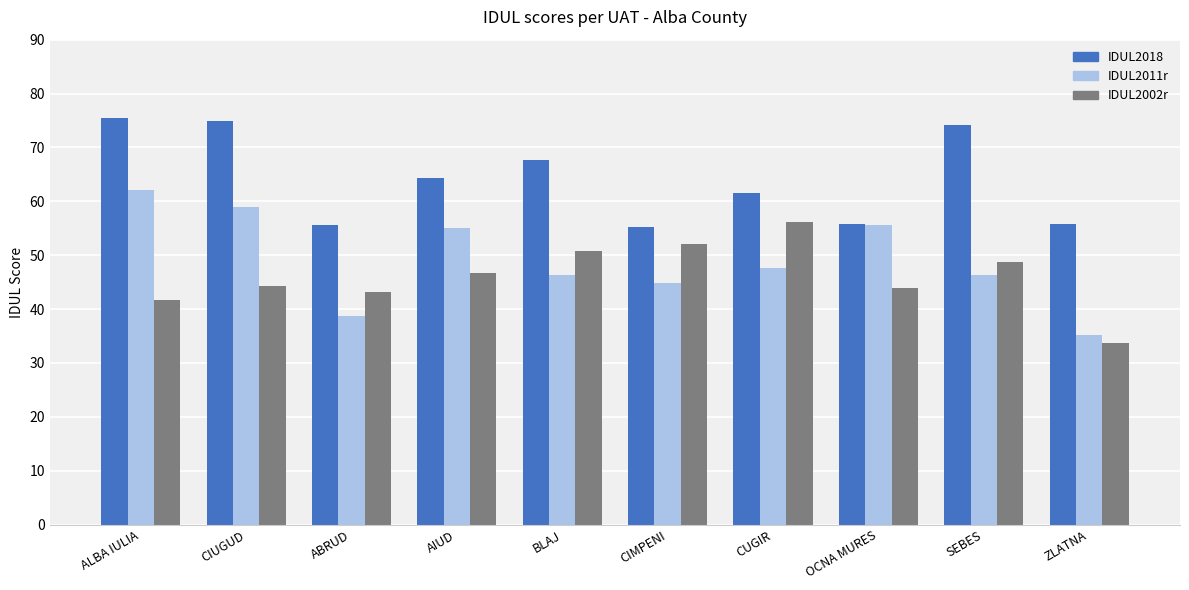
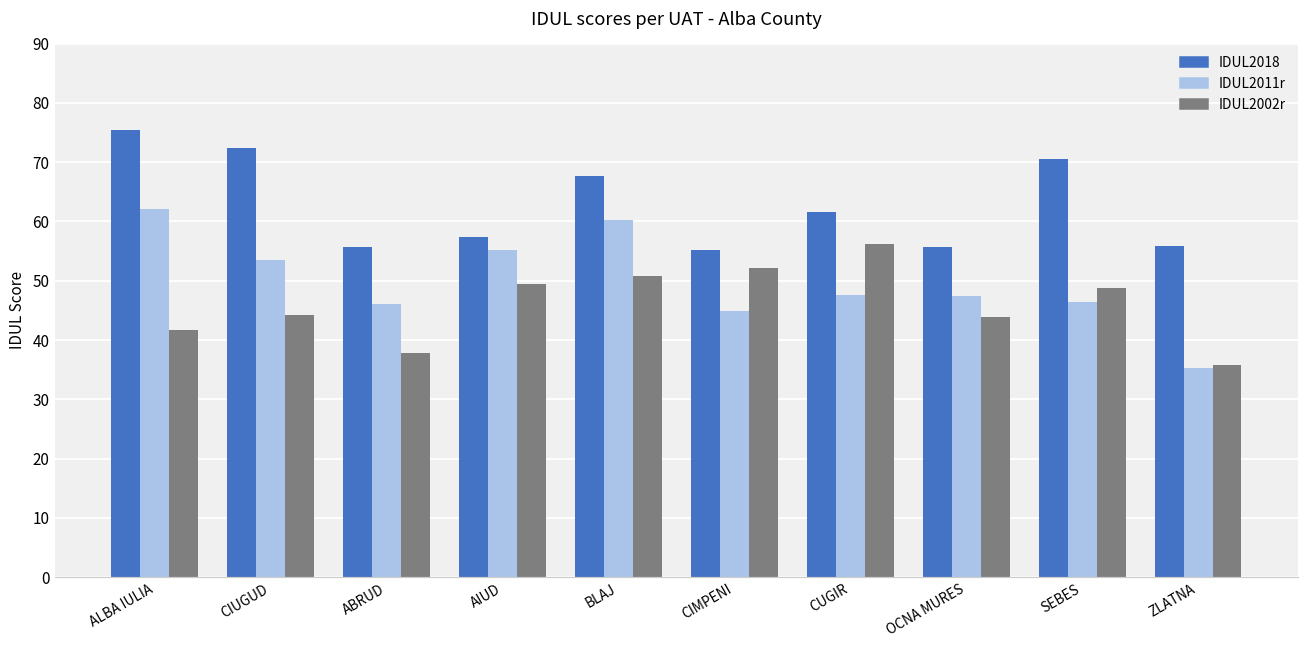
IDUL2018, CIUGUD: 75 -> 72
IDUL2011r, CIUGUD: 59 -> 53
IDUL2011r, ABRUD: 39 -> 46
IDUL2002r, ABRUD: 43 -> 38
IDUL2018, AIUD: 64 -> 57
IDUL2002r, AIUD: 47 -> 49
IDUL2011r, BLAJ: 46 -> 60
IDUL2011r, OCNA MURES: 56 -> 47
IDUL2018, SEBES: 74 -> 70
IDUL2002r, ZLATNA: 34 -> 36
